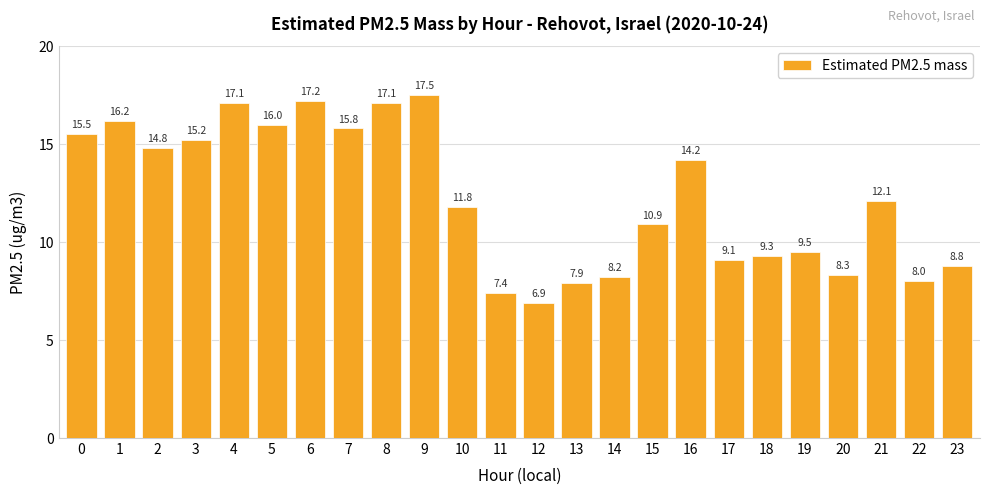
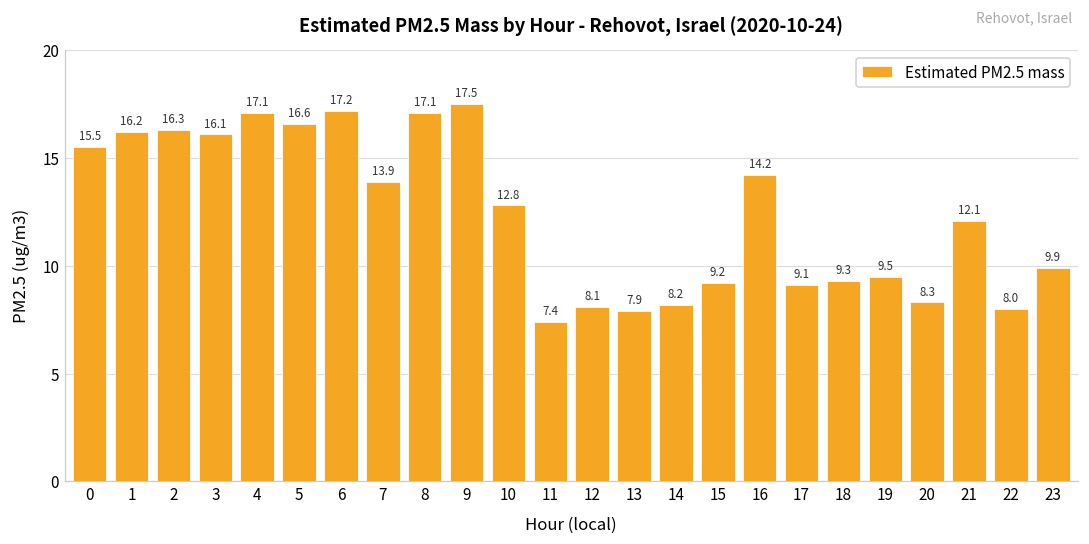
2: 14.8 -> 16.3
3: 15.2 -> 16.1
5: 16.0 -> 16.6
7: 15.8 -> 13.9
10: 11.8 -> 12.8
12: 6.9 -> 8.1
15: 10.9 -> 9.2
23: 8.8 -> 9.9
